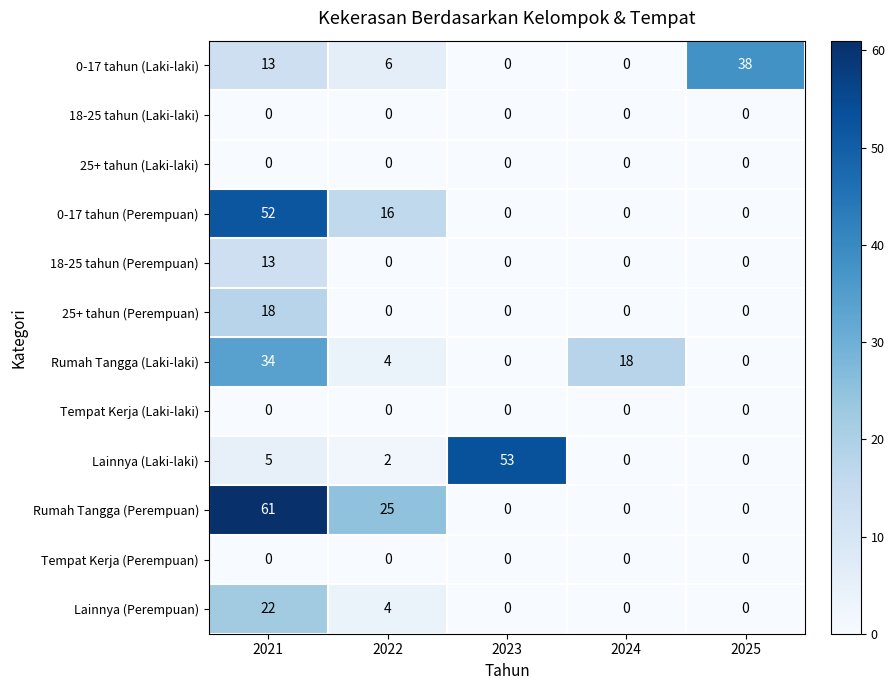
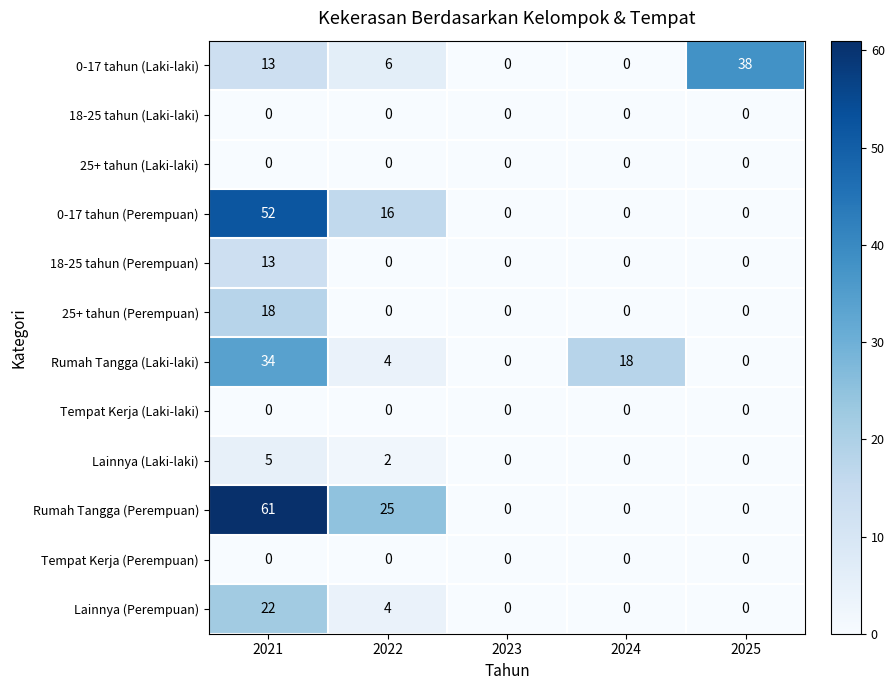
Lainnya (Laki-laki), 2023: 53 -> 0
